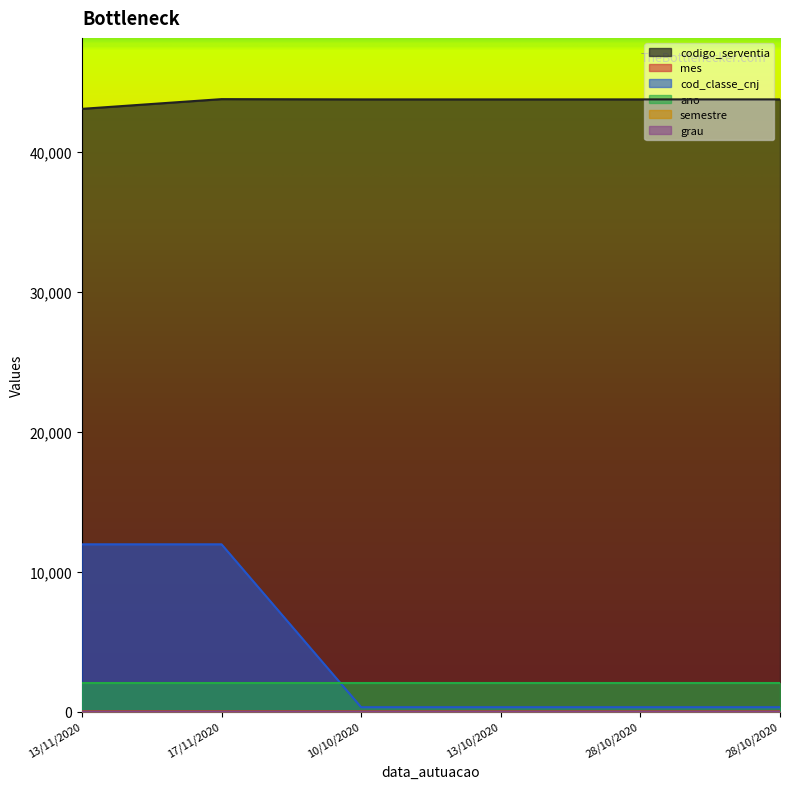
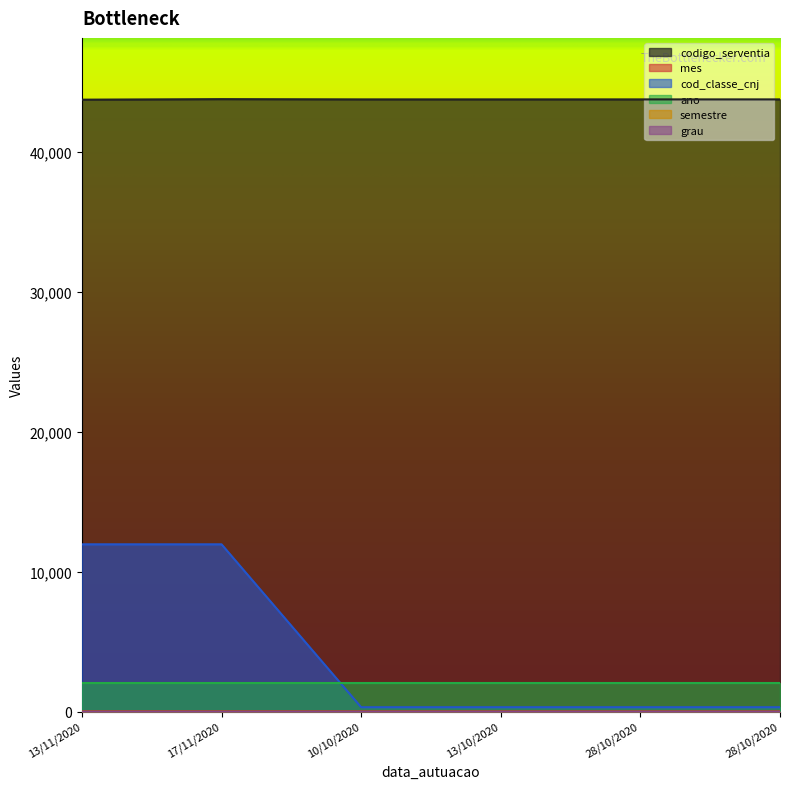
codigo_serventia, 13/11/2020: 43,100 -> 43,700
